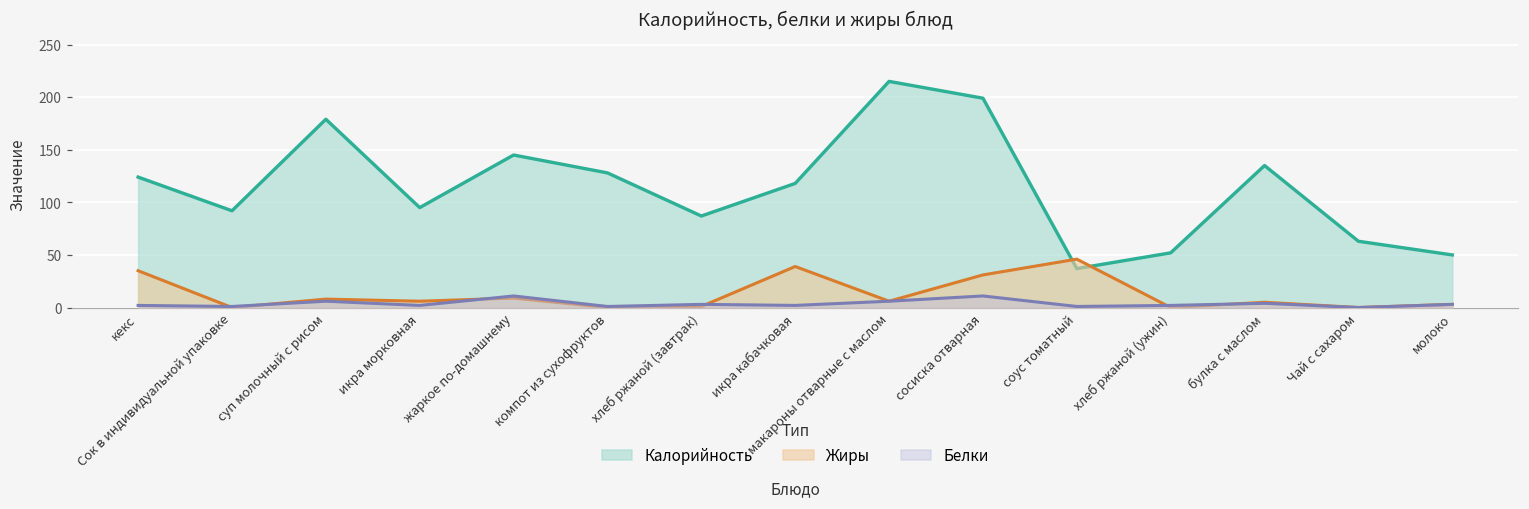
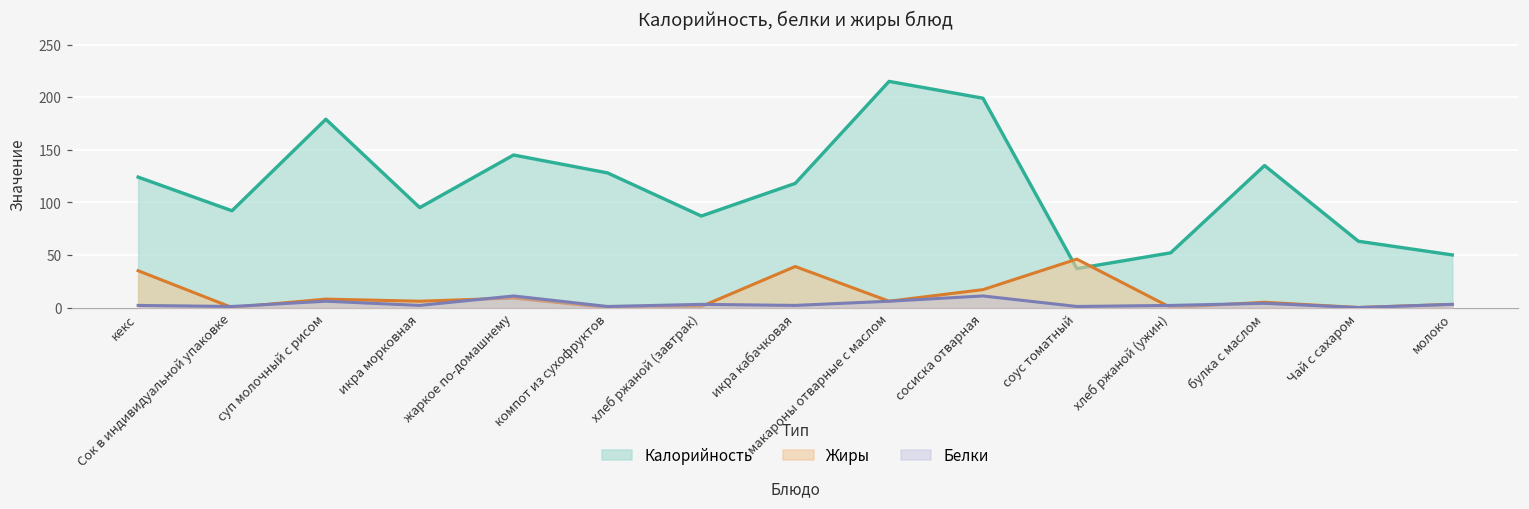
Жиры, сосиска отварная: 30 -> 20
